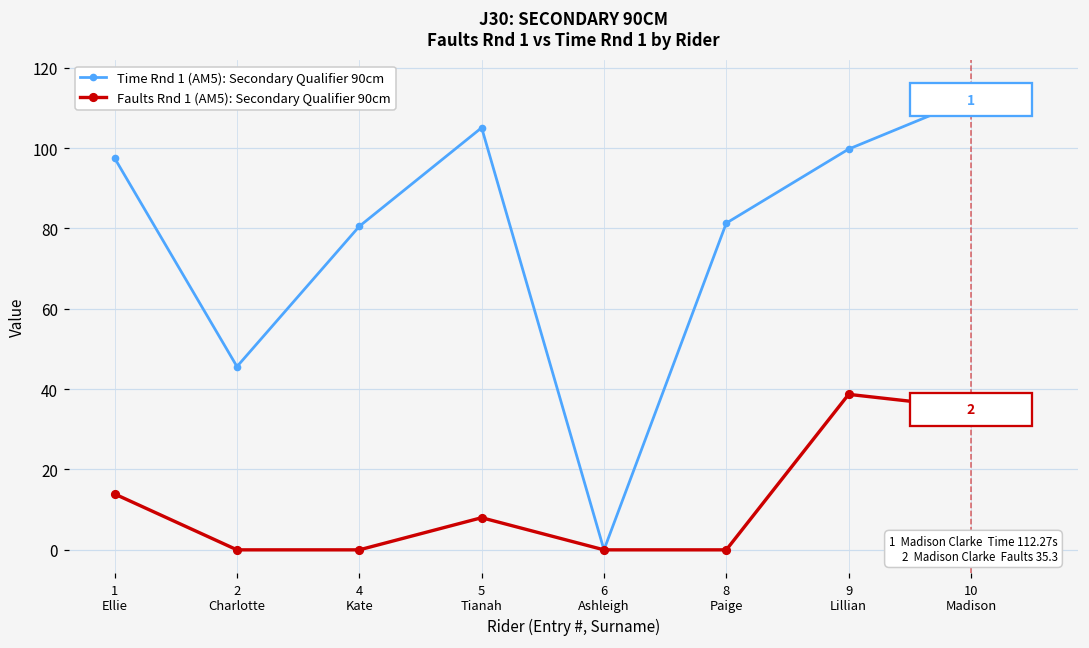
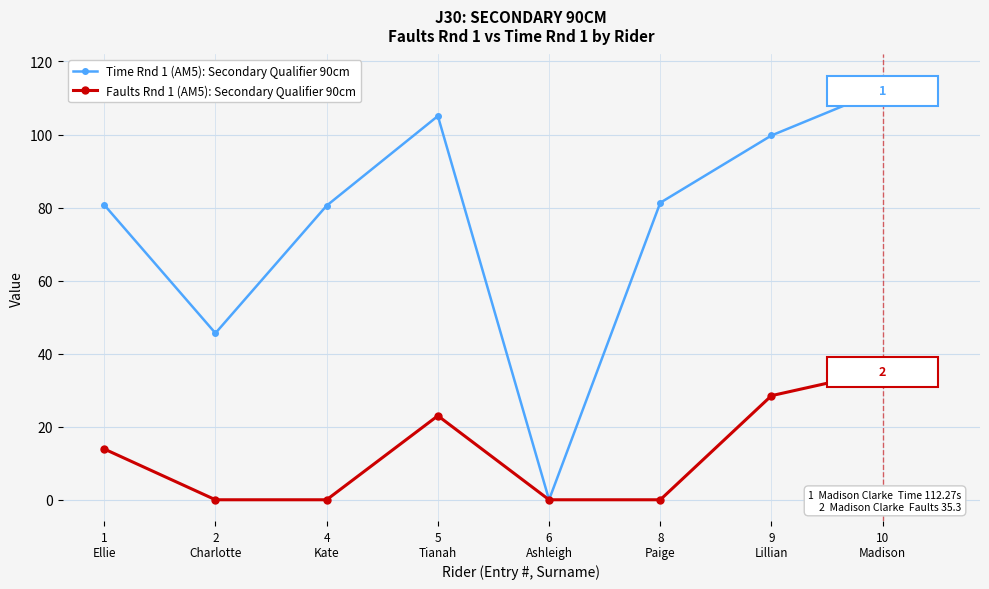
Time Rnd 1 (AM5): Secondary Qualifier 90cm, 1 Ellie: 97 -> 81
Faults Rnd 1 (AM5): Secondary Qualifier 90cm, 5 Tianah: 8 -> 23
Faults Rnd 1 (AM5): Secondary Qualifier 90cm, 9 Lillian: 39 -> 29
